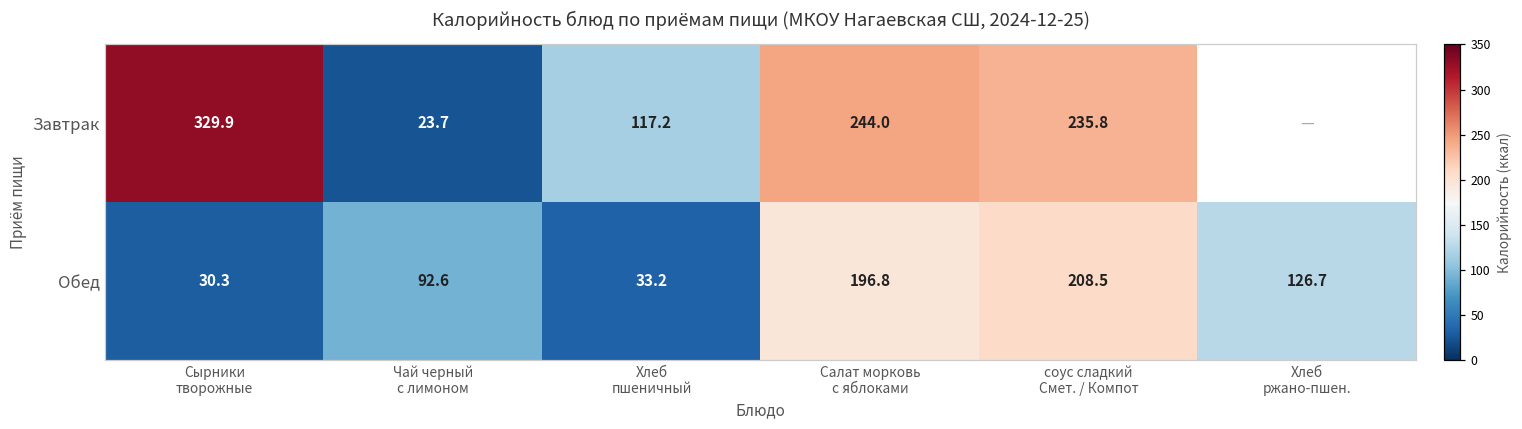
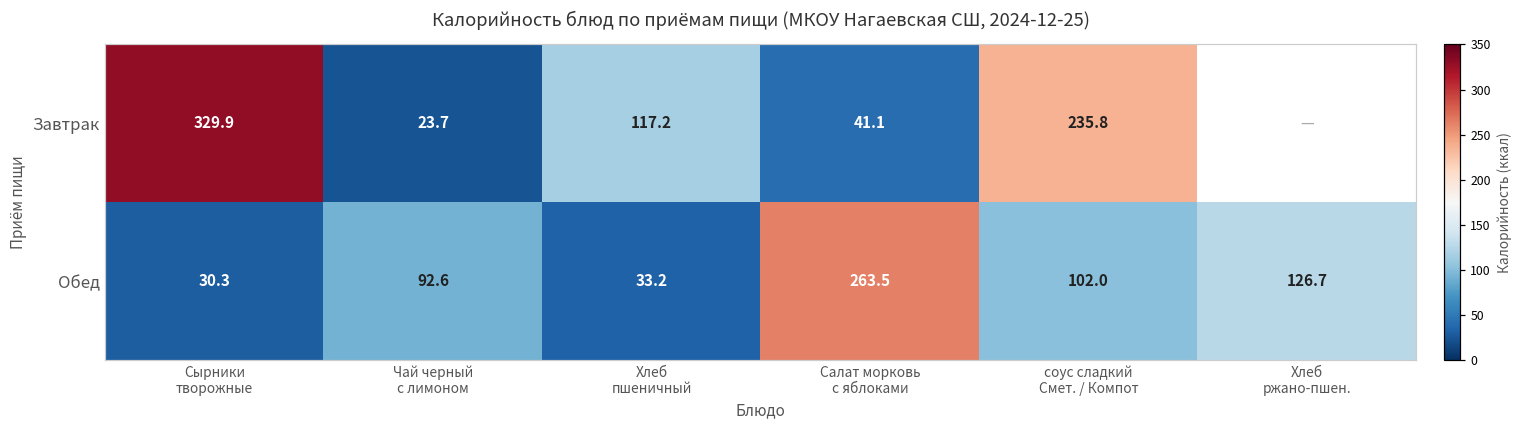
Завтрак, Салат морковь с яблоками: 244.0 -> 41.1
Обед, Салат морковь с яблоками: 196.8 -> 263.5
Обед, соус сладкий Смет. / Компот: 208.5 -> 102.0
